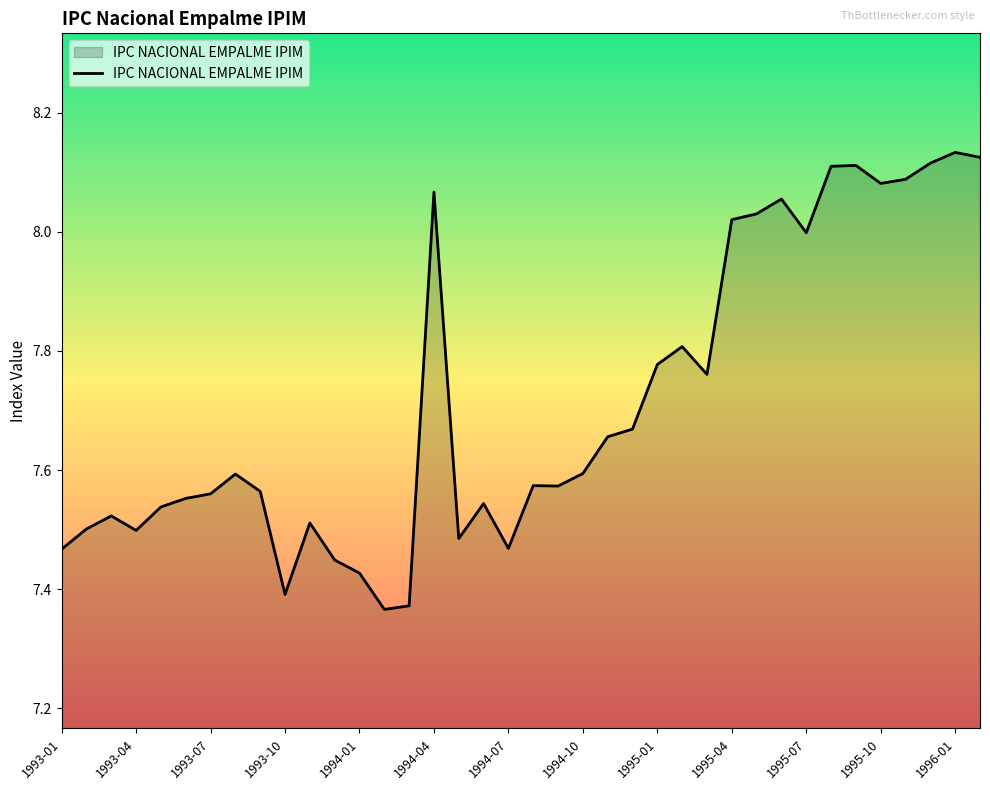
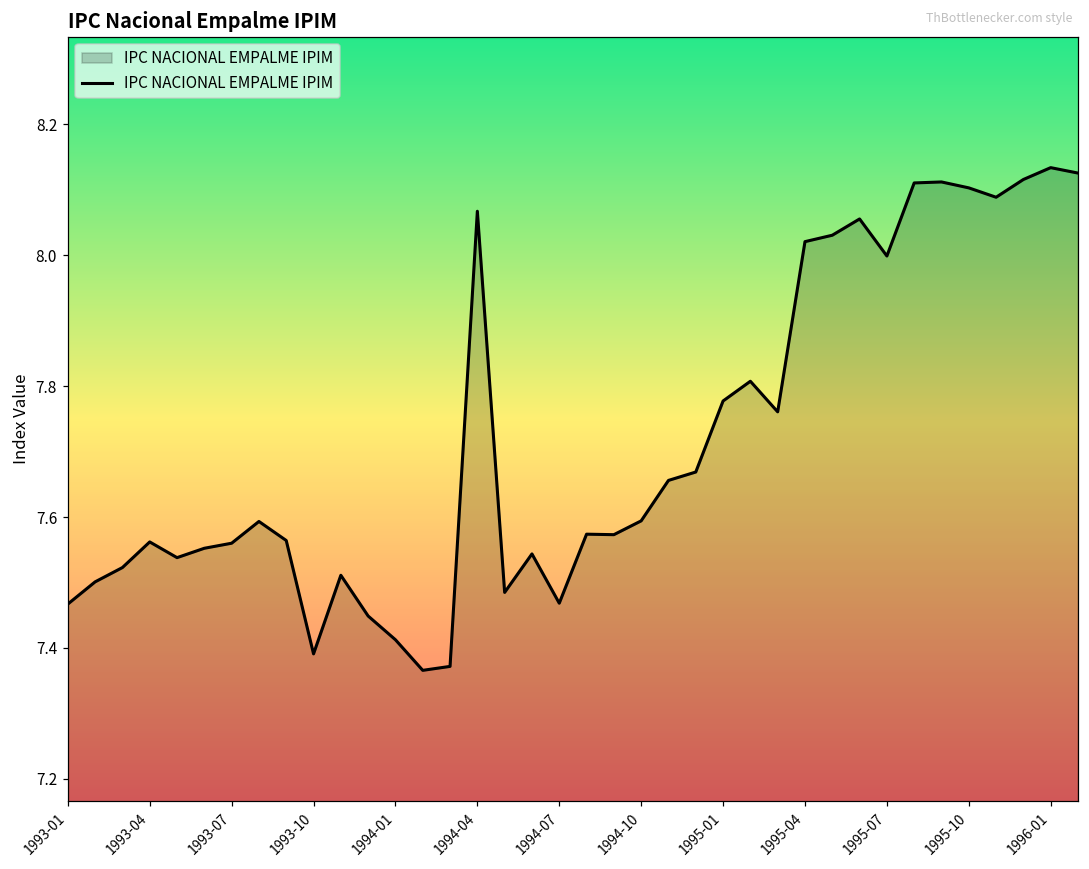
1993-04: 7.50 -> 7.56
1994-01: 7.43 -> 7.41
1995-10: 8.08 -> 8.10
